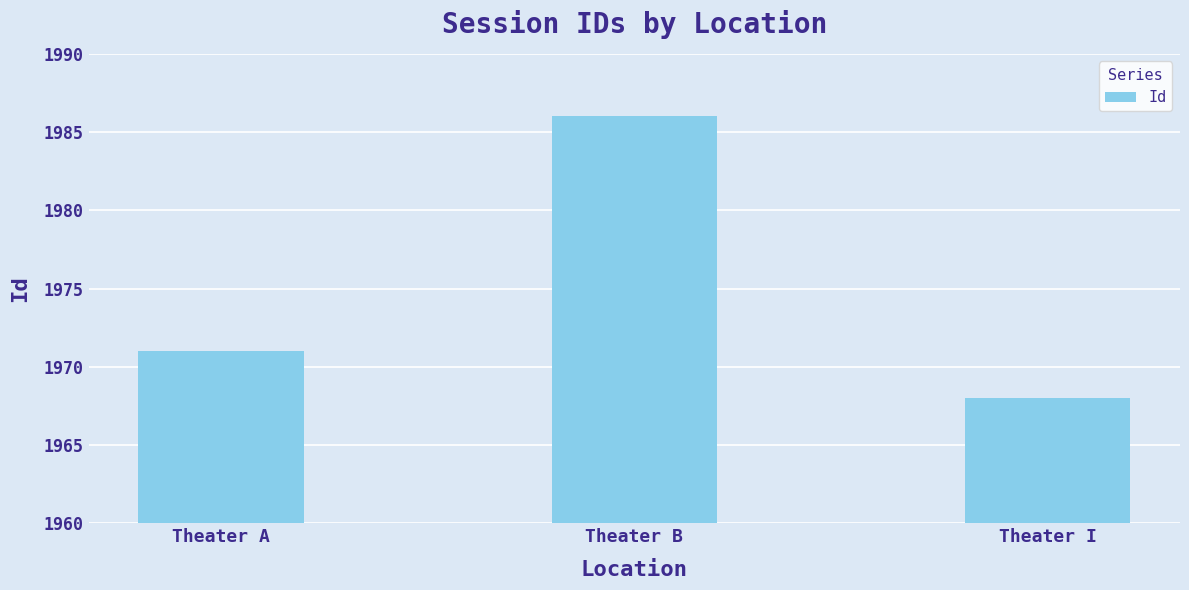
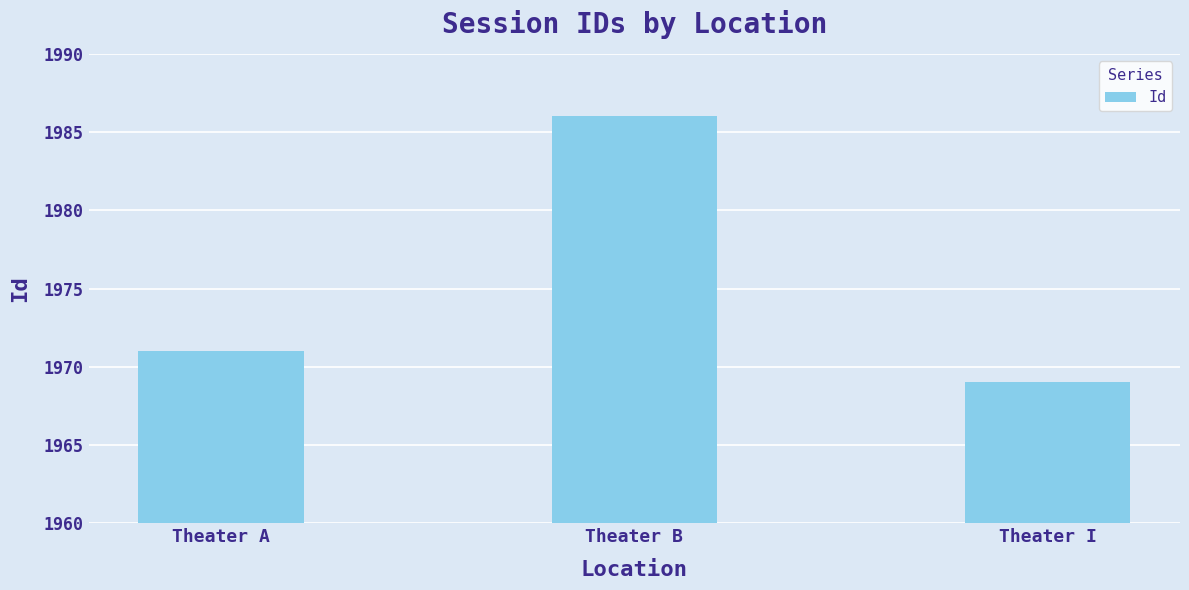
Theater I: 1968 -> 1969
